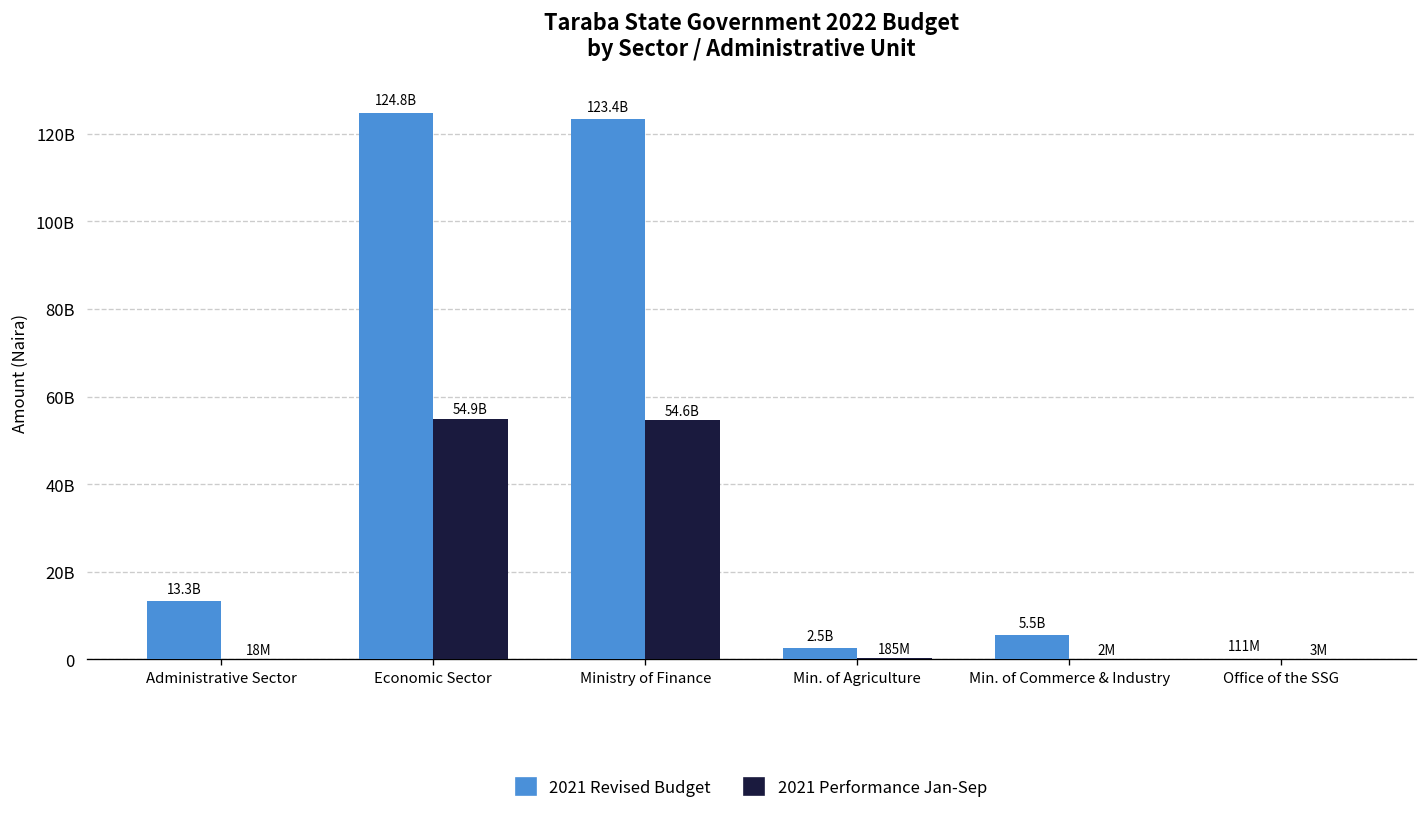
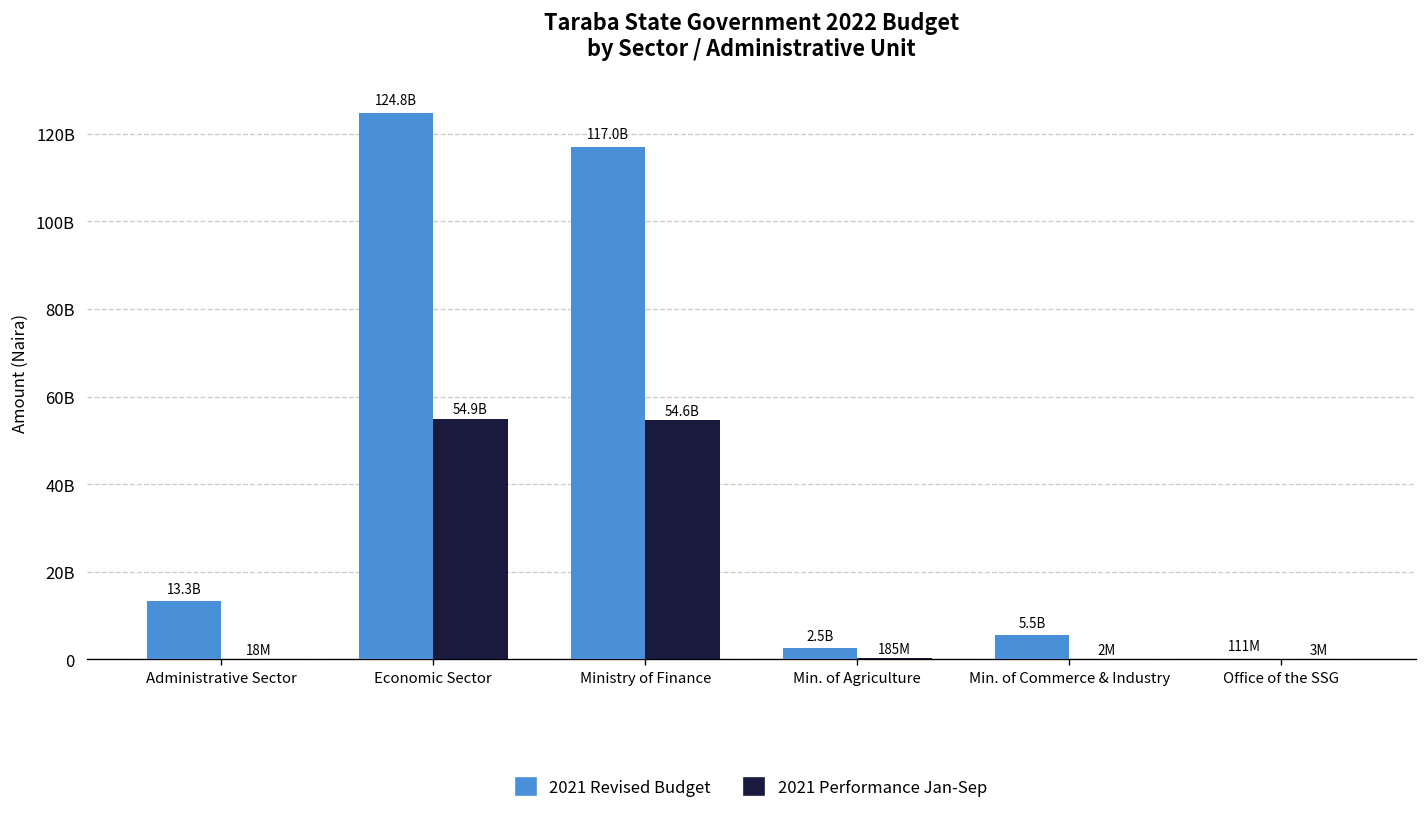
2021 Revised Budget, Ministry of Finance: 123.4B -> 117.0B
